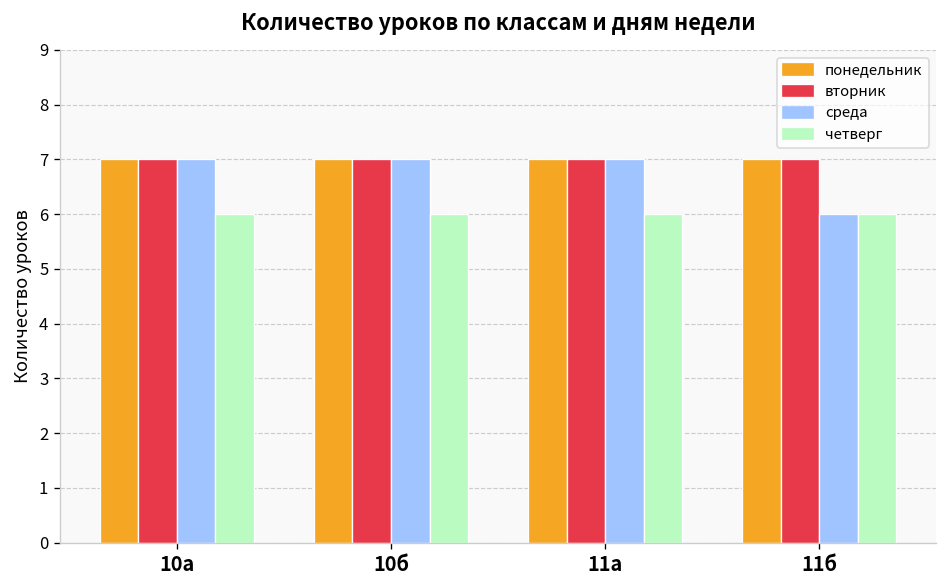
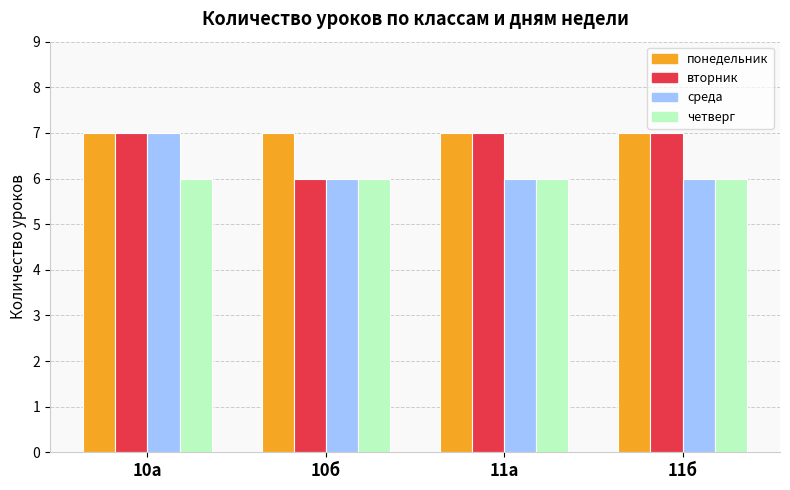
вторник, 10б: 7 -> 6
среда, 10б: 7 -> 6
среда, 11а: 7 -> 6
